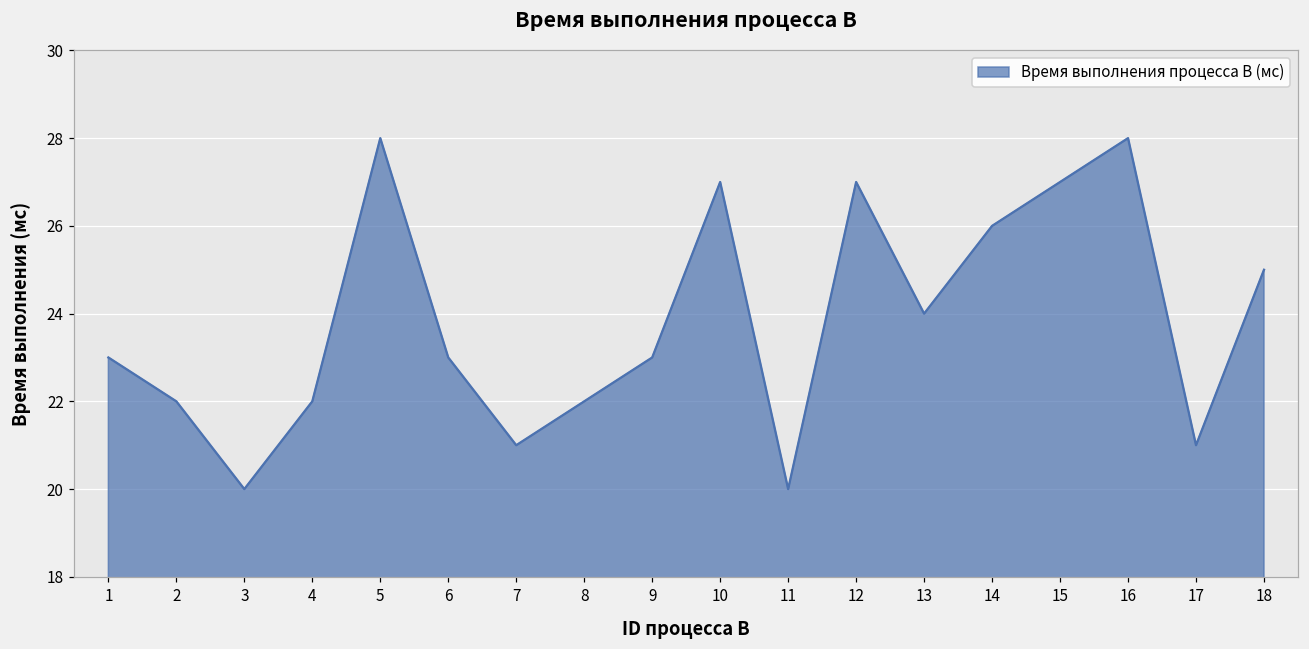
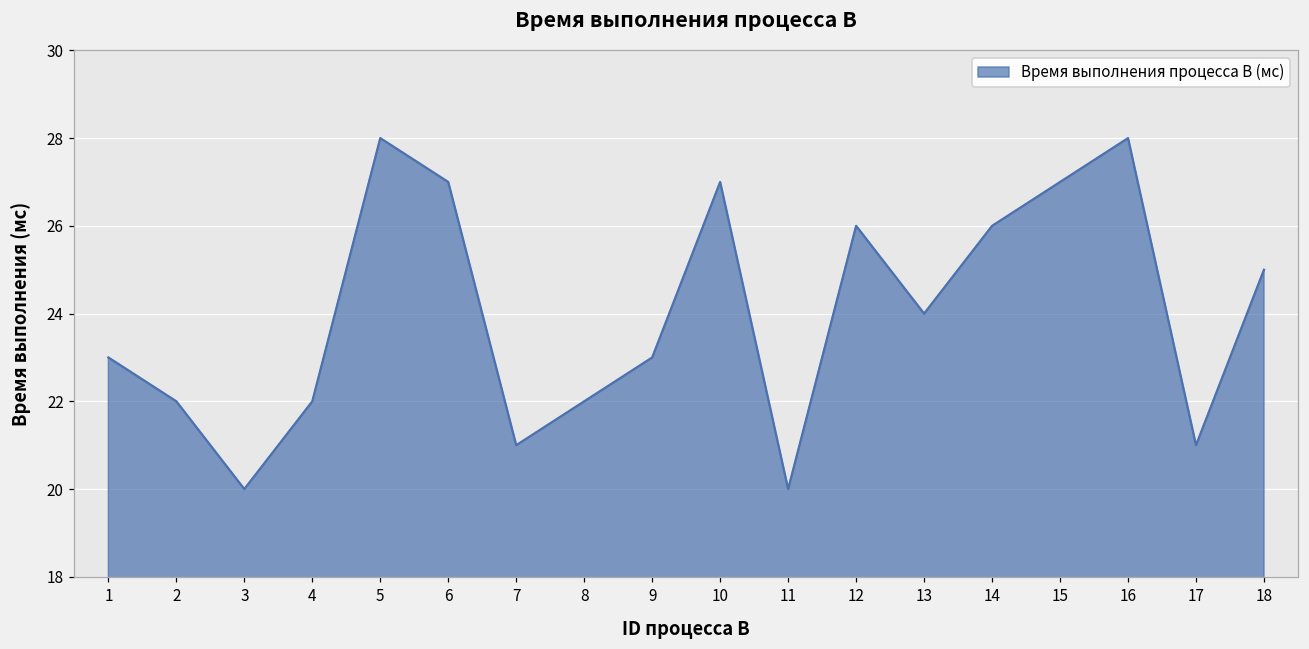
6: 23 -> 27
12: 27 -> 26
